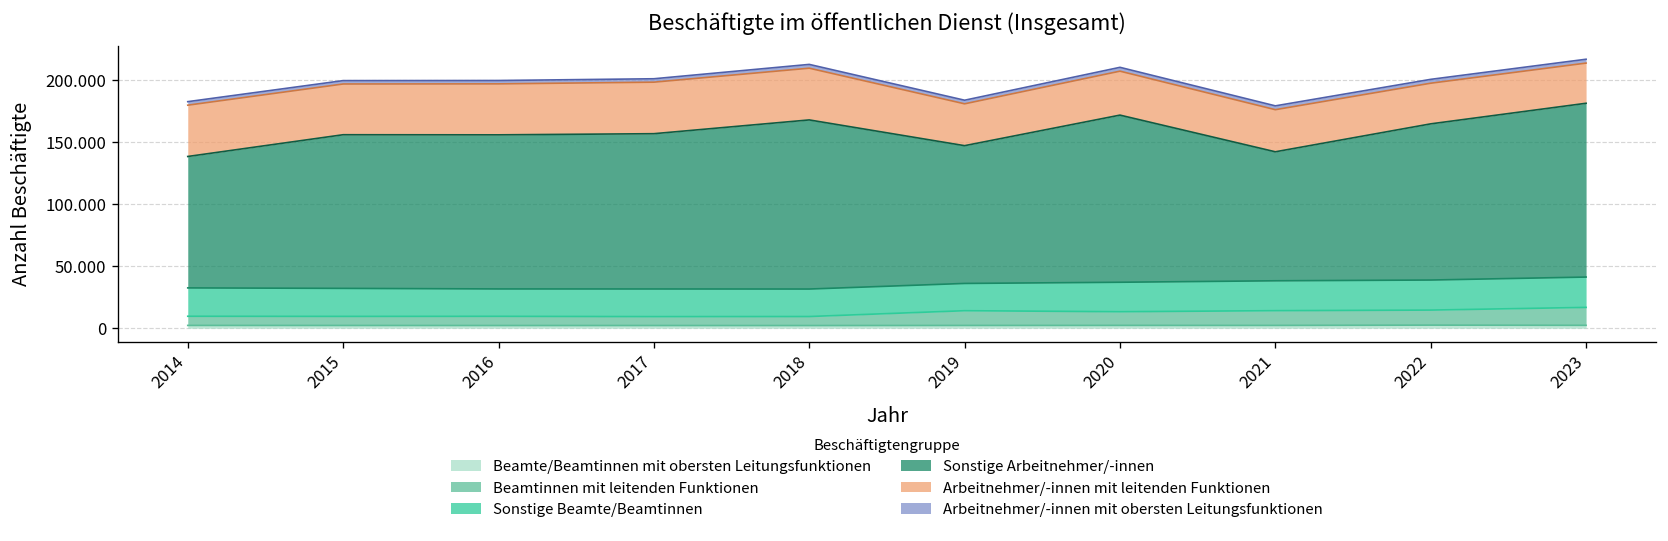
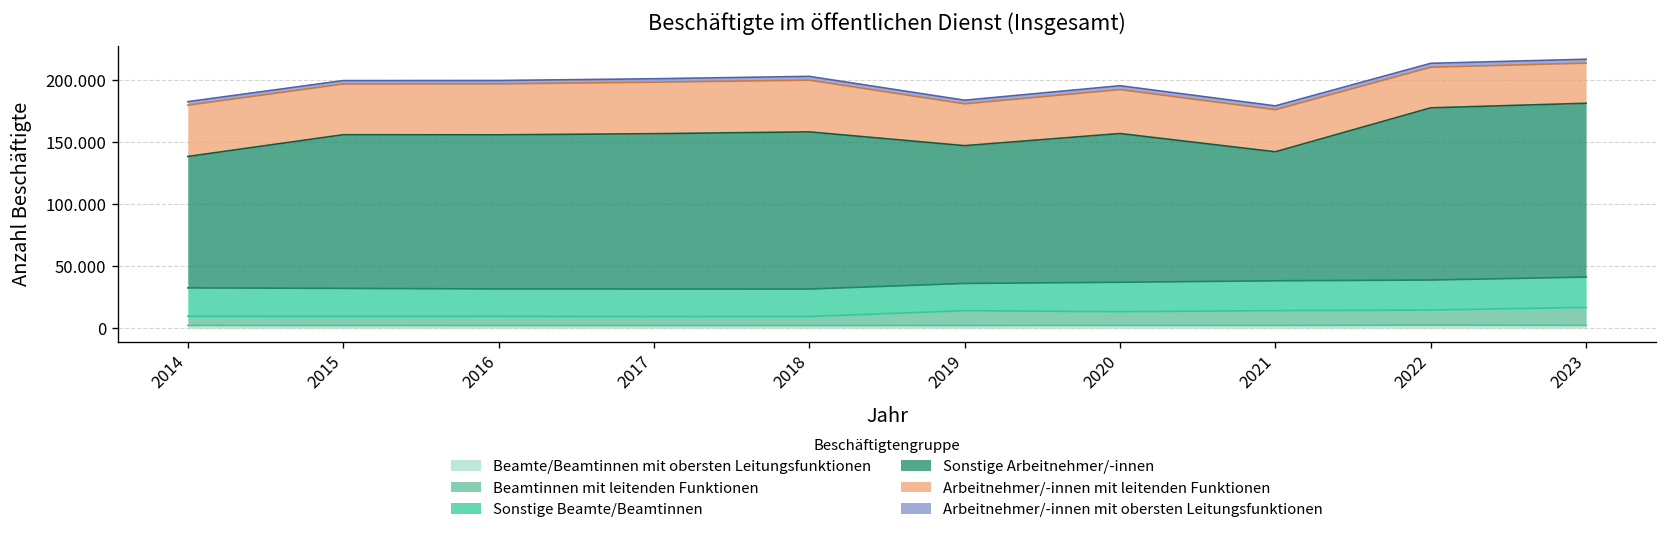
Sonstige Arbeitnehmer/-innen, 2018: 136 -> 127
Sonstige Arbeitnehmer/-innen, 2020: 135 -> 120
Sonstige Arbeitnehmer/-innen, 2022: 126 -> 139
